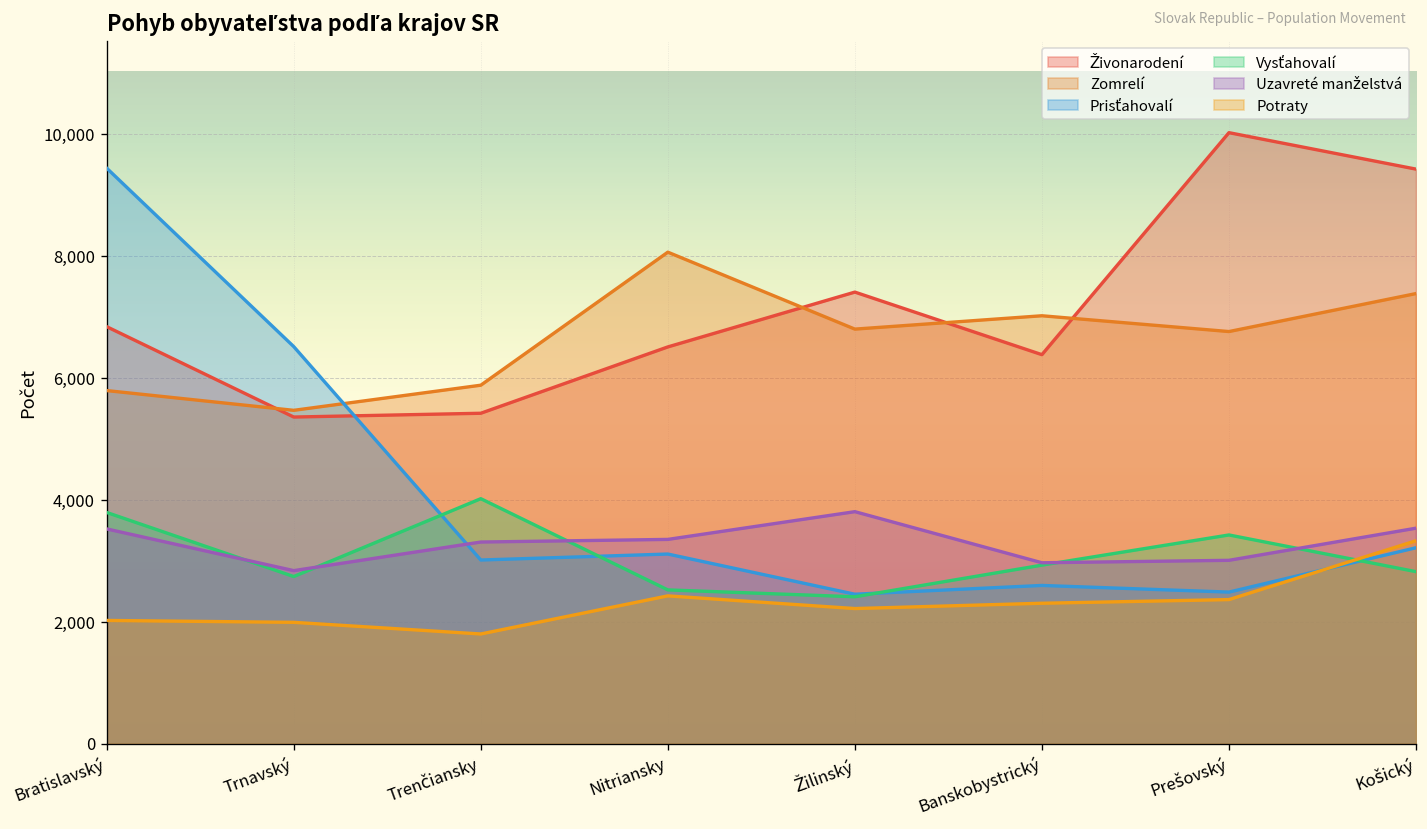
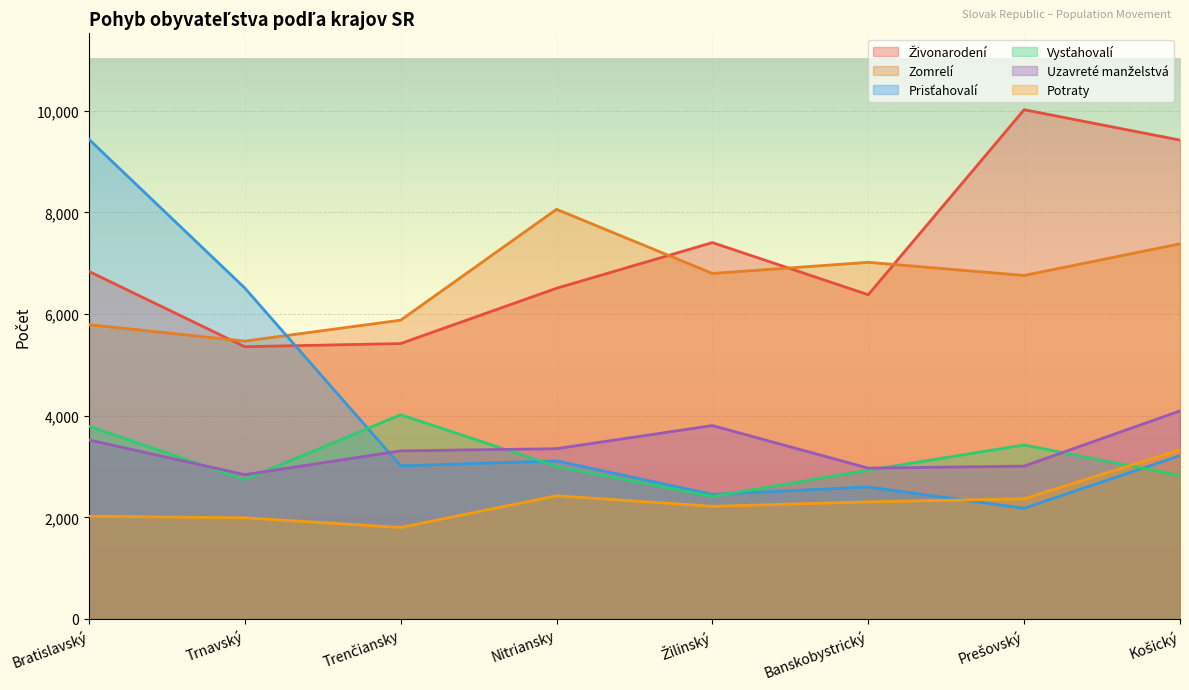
Vysťahovalí, Nitriansky: 2,500 -> 3,000
Prisťahovalí, Prešovský: 2,500 -> 2,200
Uzavreté manželstvá, Košický: 3,500 -> 4,100
